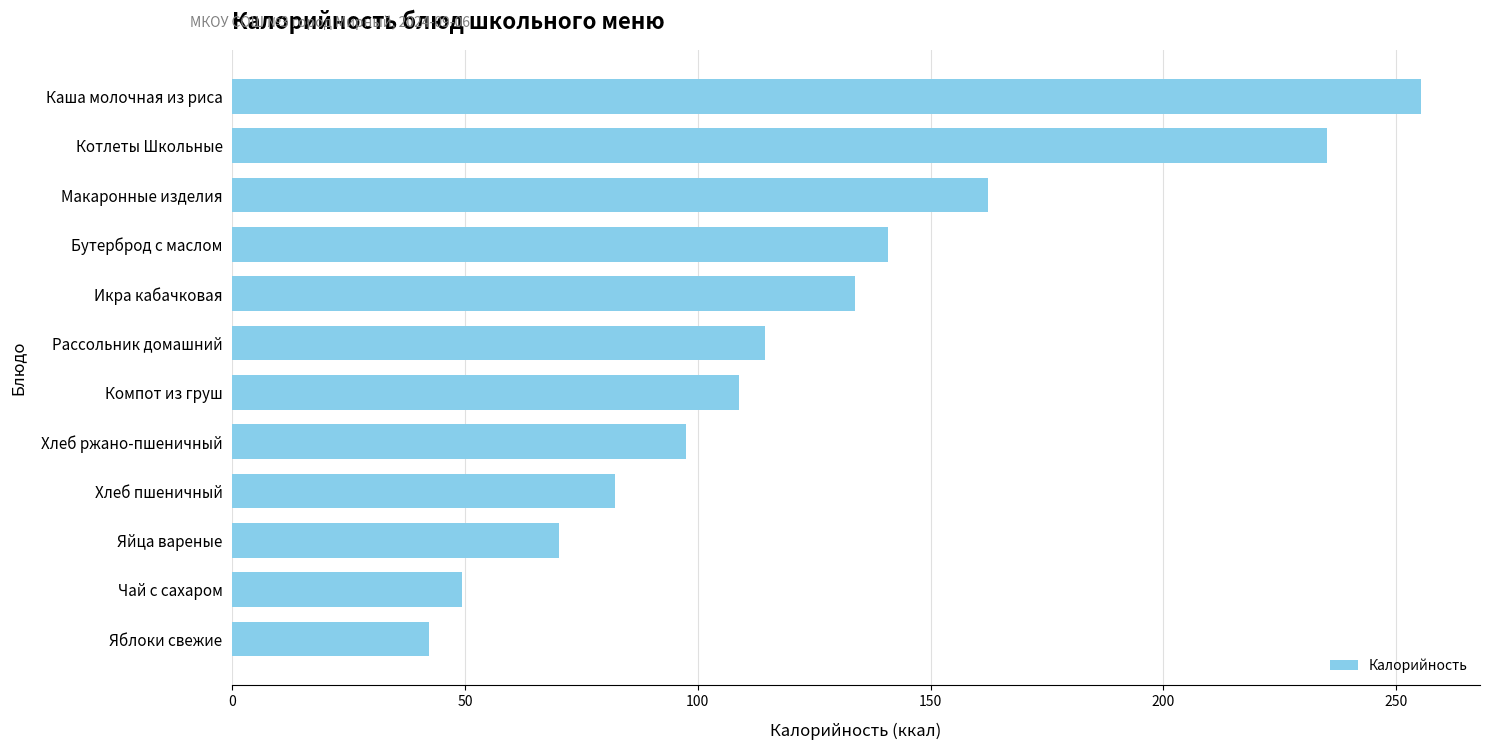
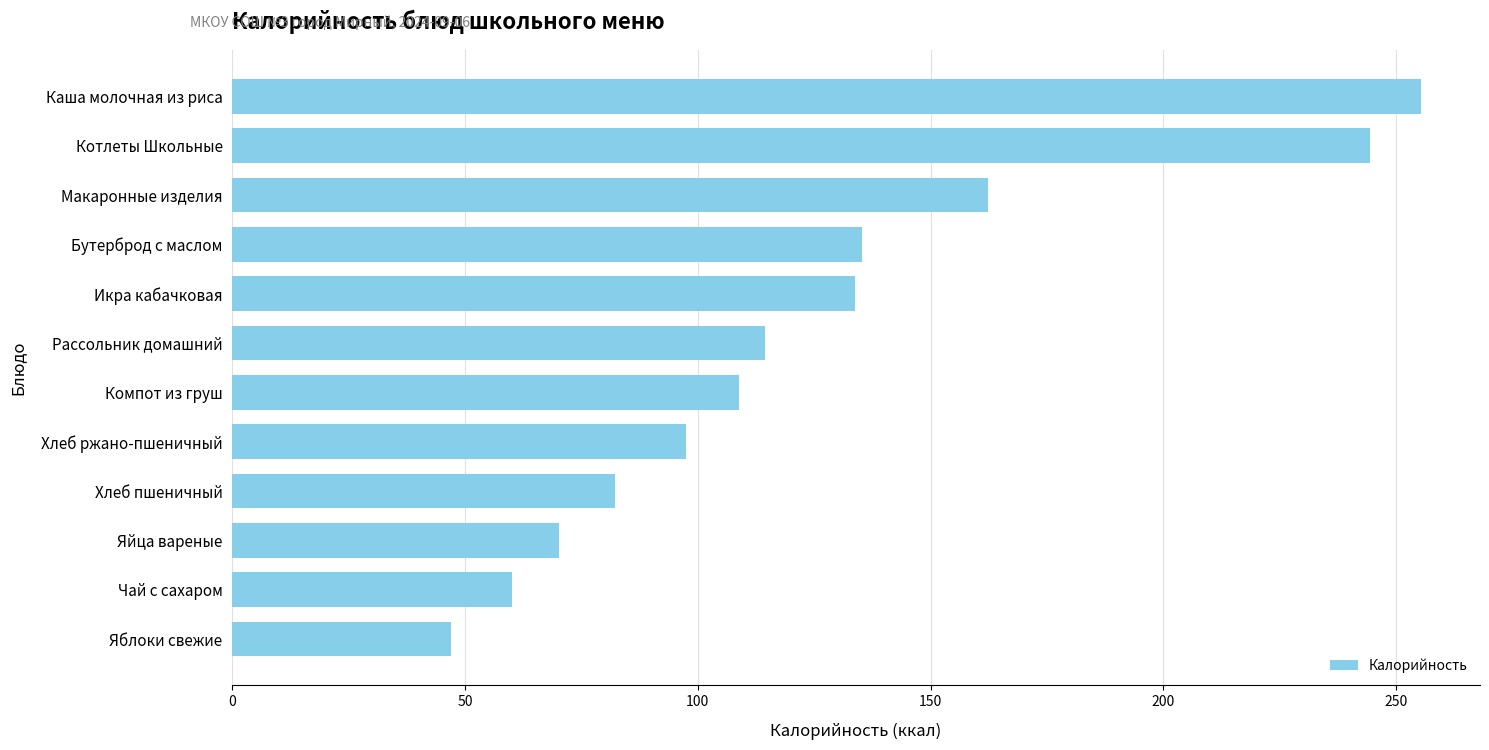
Котлеты Школьные: 235 -> 244
Бутерброд с маслом: 141 -> 135
Чай с сахаром: 49 -> 60
Яблоки свежие: 42 -> 47
